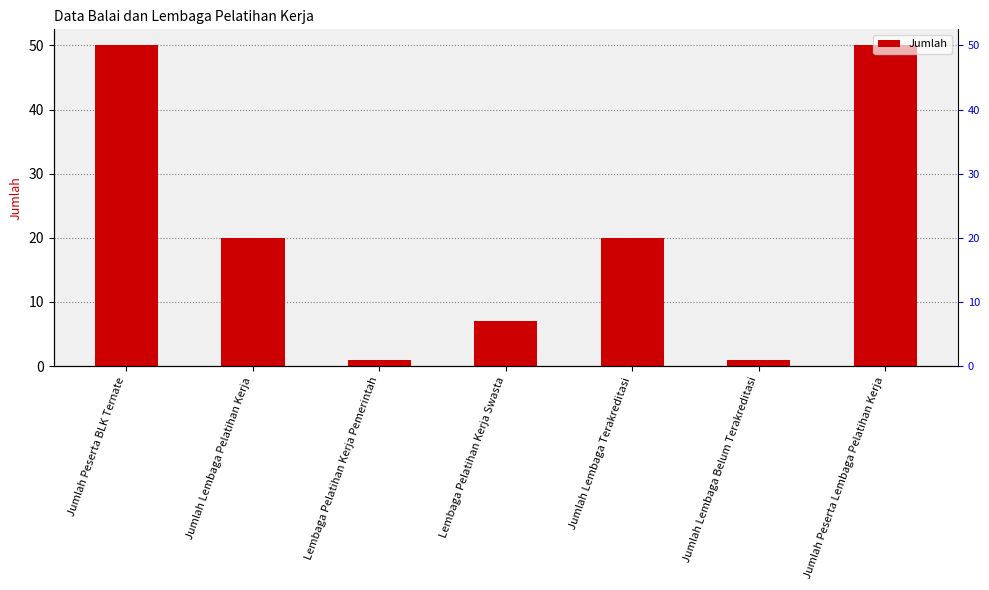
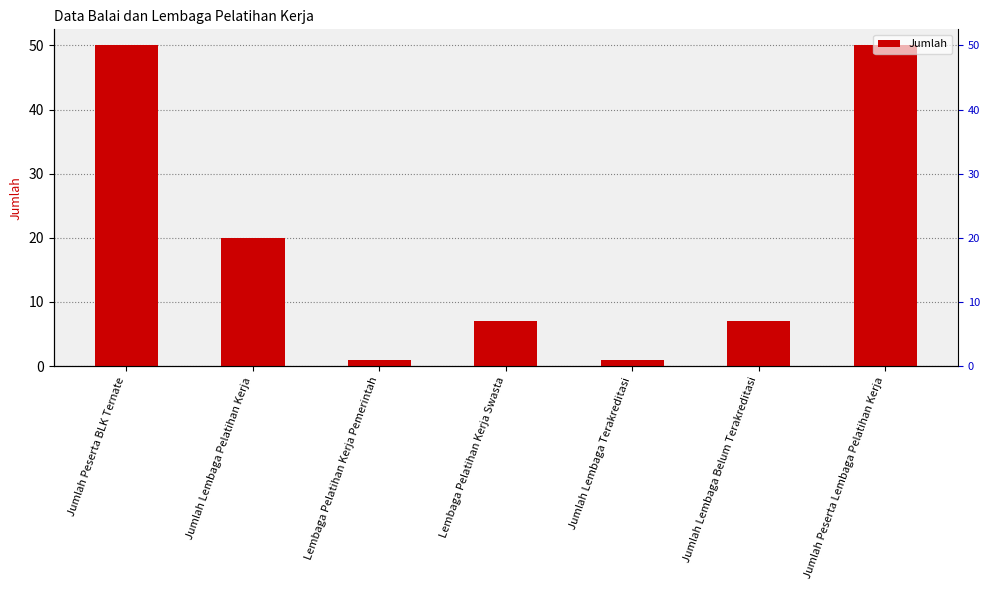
Jumlah Lembaga Terakreditasi: 20 -> 1
Jumlah Lembaga Belum Terakreditasi: 1 -> 7
